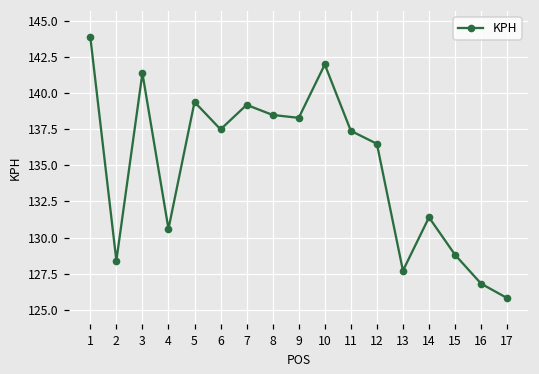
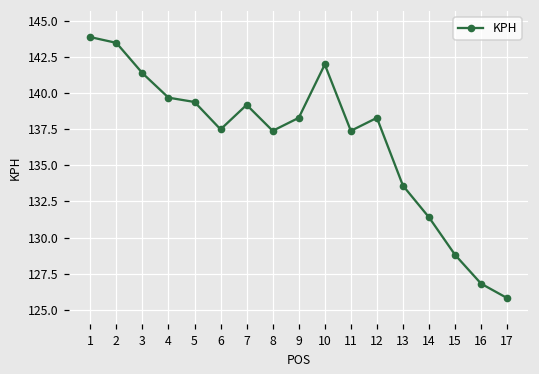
2: 128.4 -> 143.5
4: 130.6 -> 139.7
8: 138.5 -> 137.4
12: 136.5 -> 138.3
13: 127.7 -> 133.6
